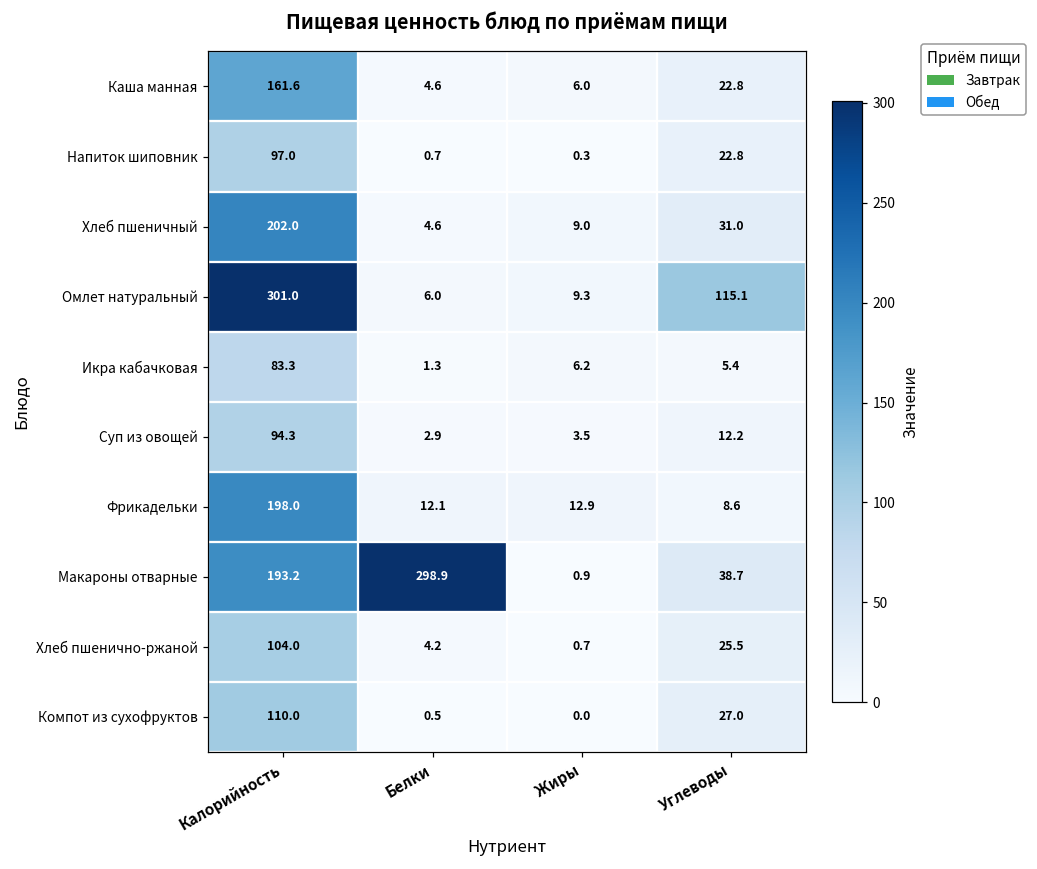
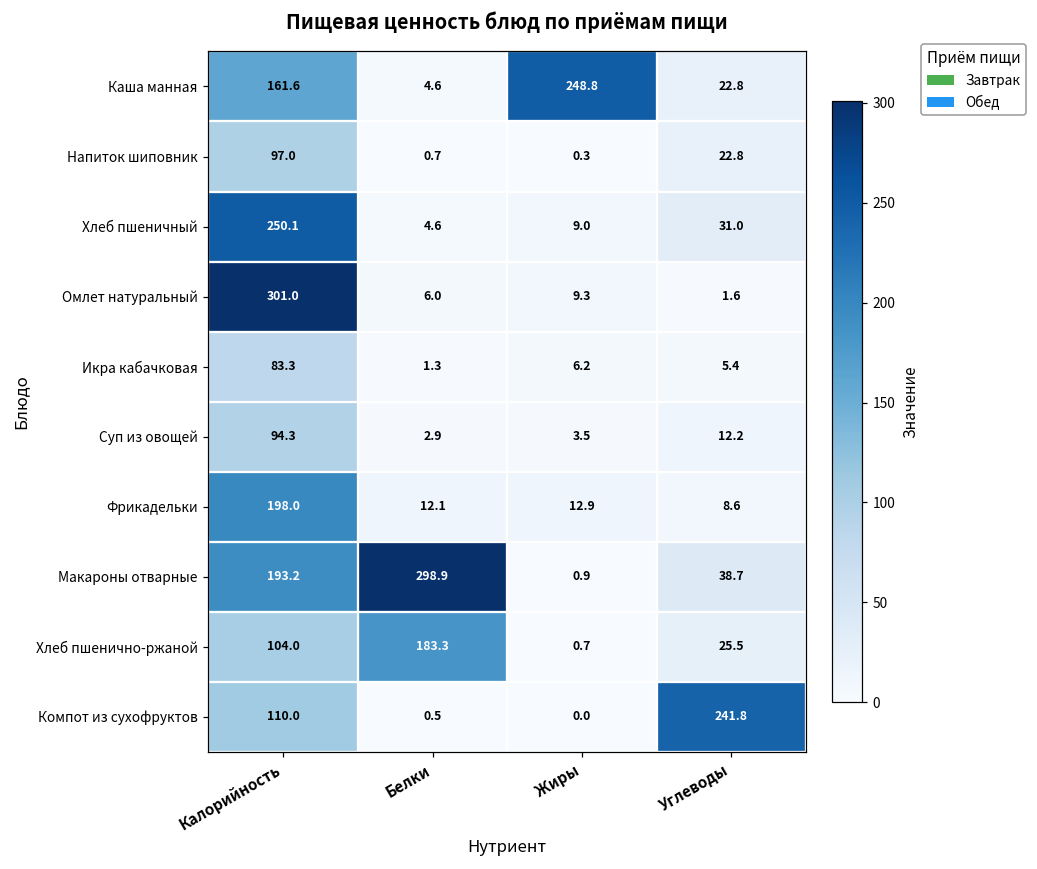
Каша манная, Жиры: 6.0 -> 248.8
Хлеб пшеничный, Калорийность: 202.0 -> 250.1
Омлет натуральный, Углеводы: 115.1 -> 1.6
Хлеб пшенично-ржаной, Белки: 4.2 -> 183.3
Компот из сухофруктов, Углеводы: 27.0 -> 241.8
